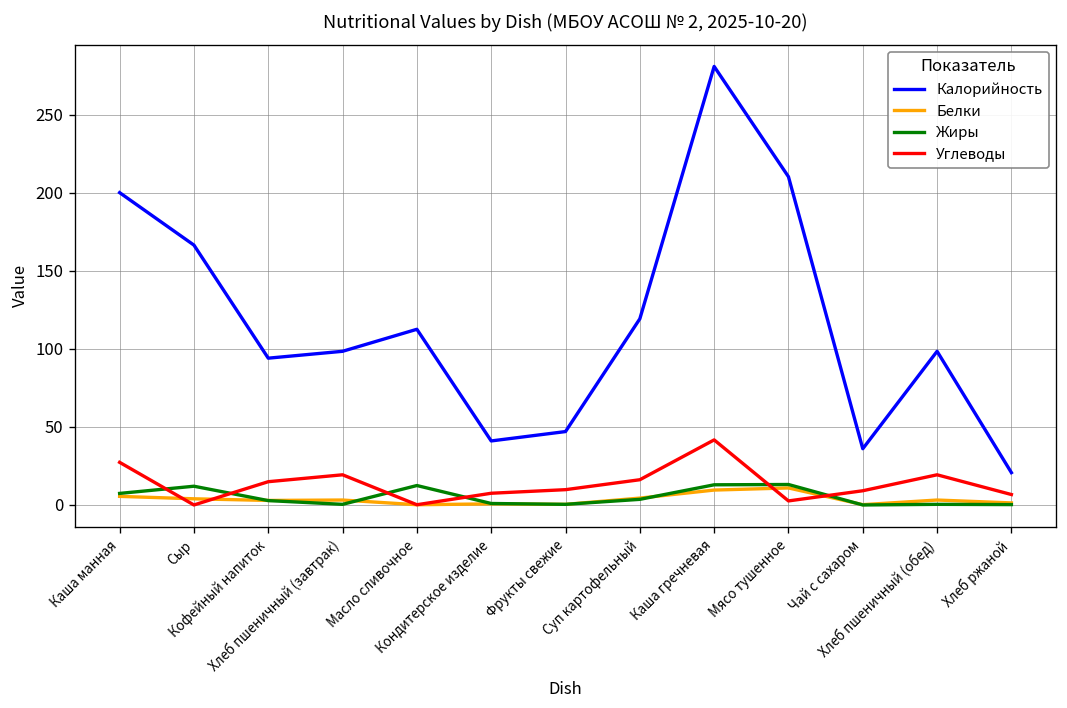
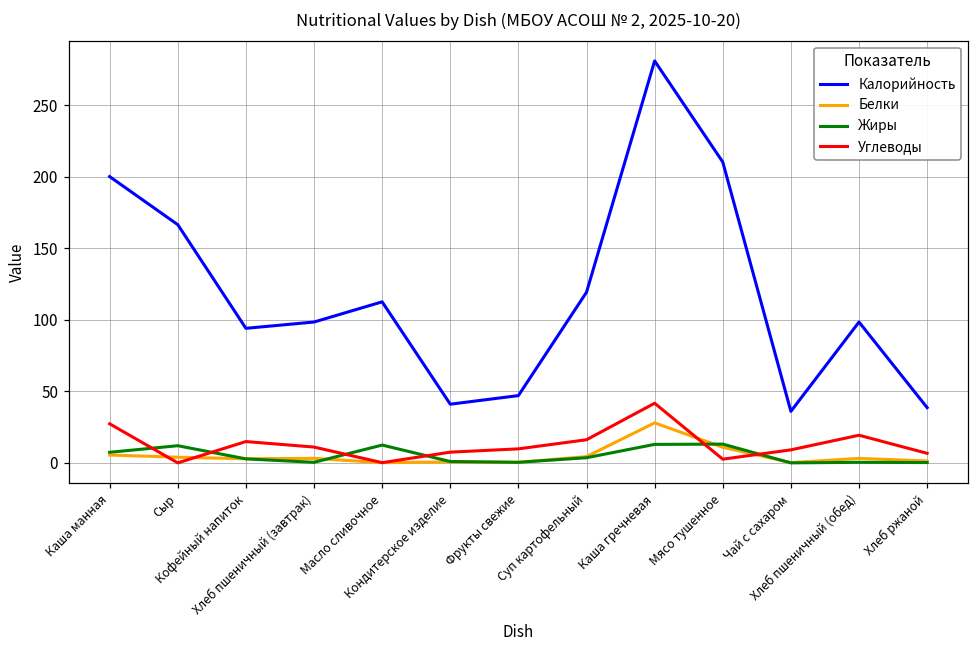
Углеводы, Хлеб пшеничный (завтрак): 19 -> 11
Белки, Каша гречневая: 10 -> 28
Калорийность, Хлеб ржаной: 21 -> 39
